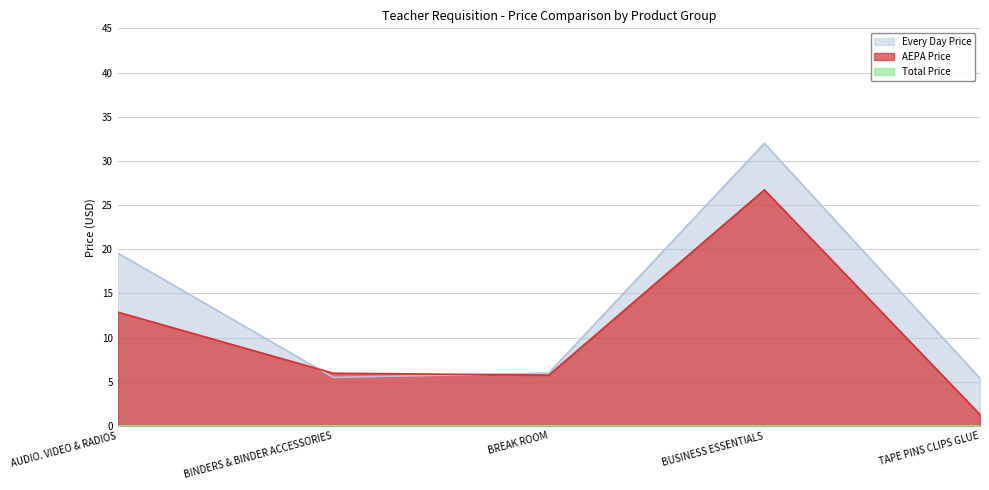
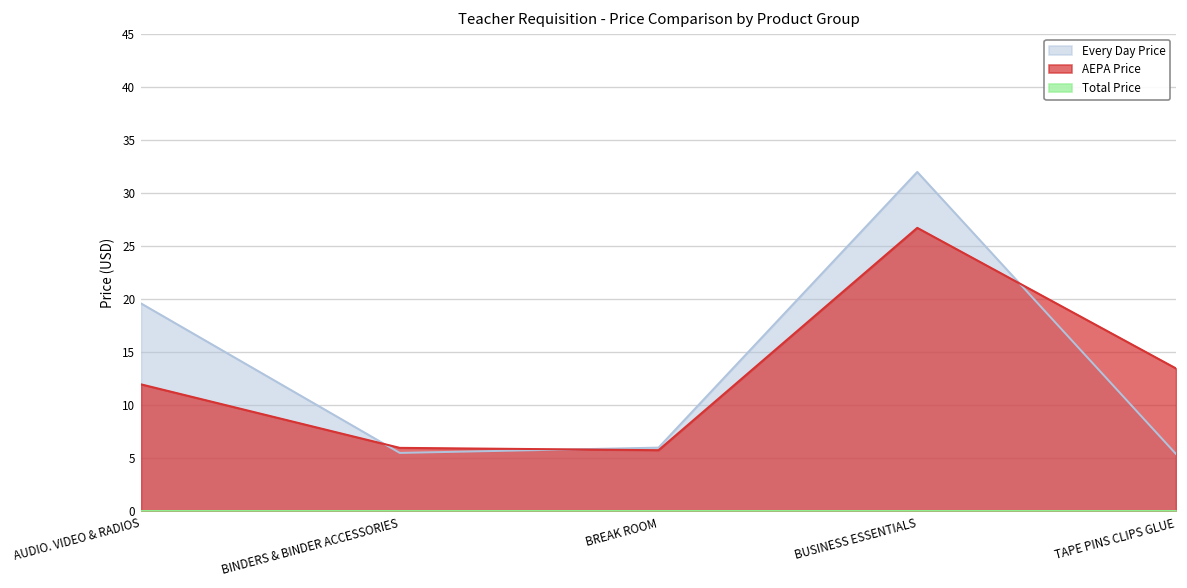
AEPA Price, AUDIO. VIDEO & RADIOS: 13 -> 12
AEPA Price, TAPE PINS CLIPS GLUE: 1 -> 13
